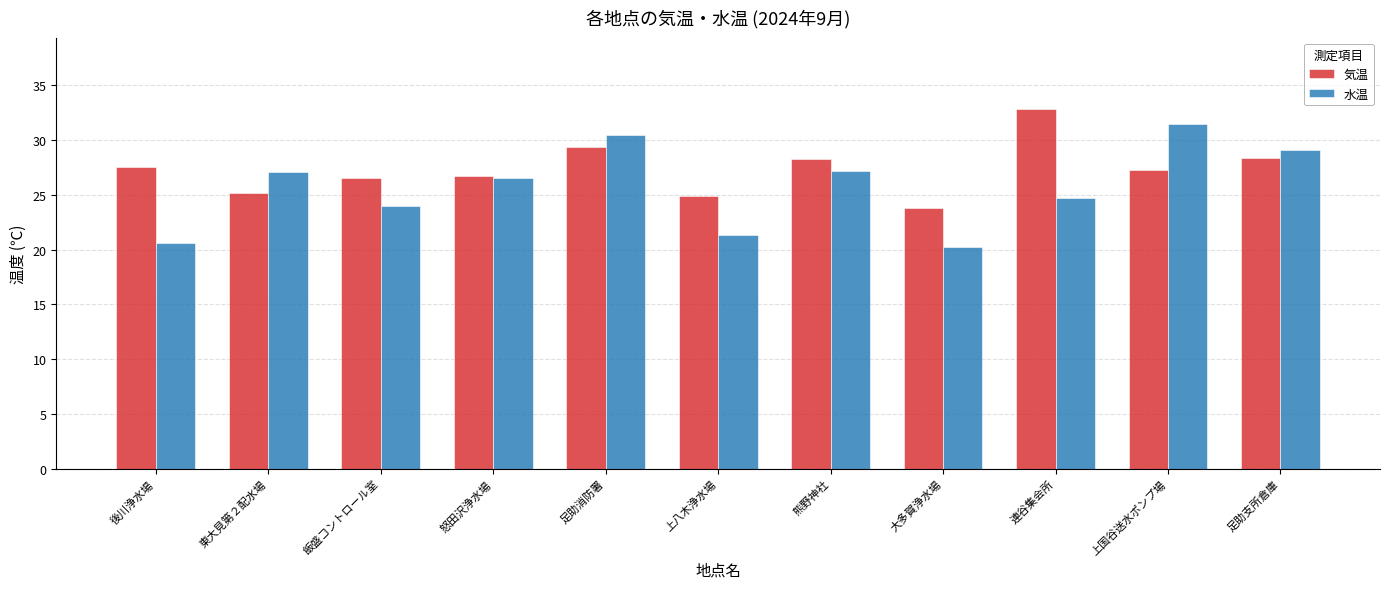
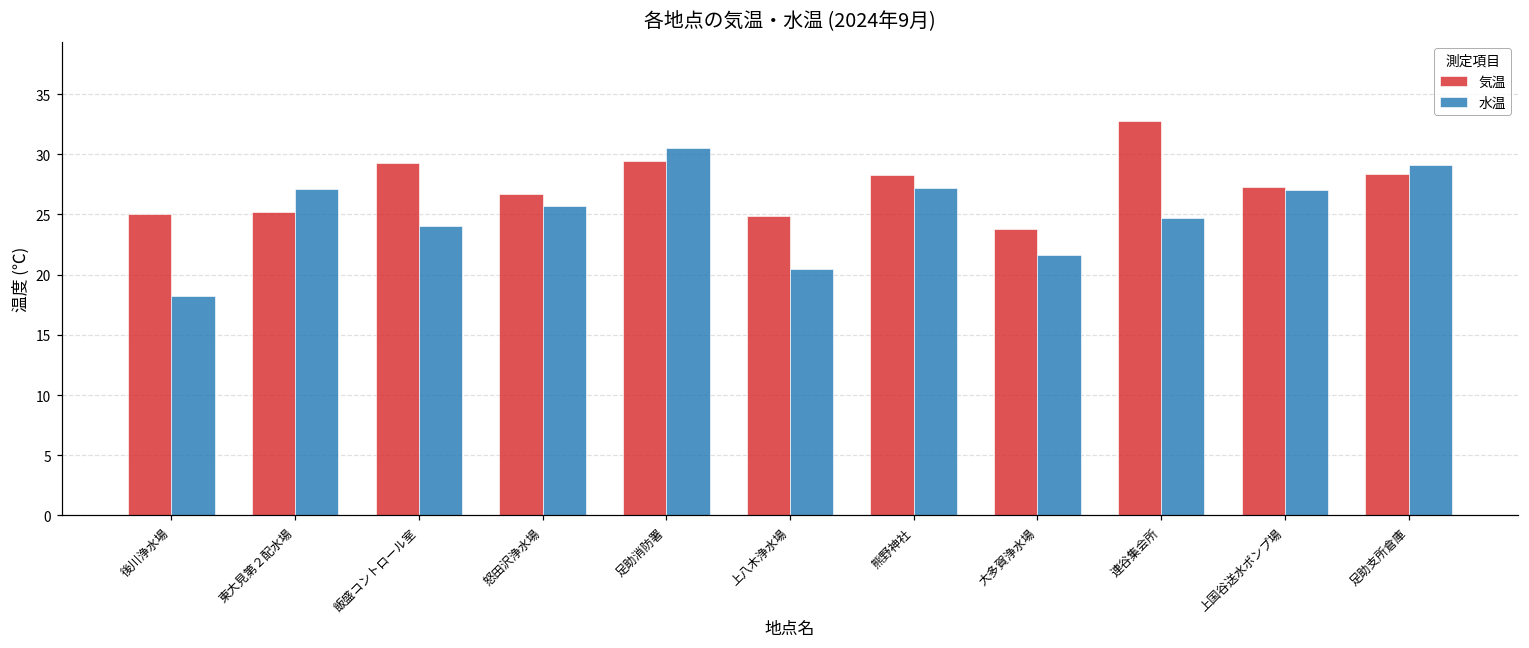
気温, 後川浄水場: 27.5 -> 25.0
水温, 後川浄水場: 20.6 -> 18.2
気温, 飯盛コントロール室: 26.5 -> 29.3
水温, 怒田沢浄水場: 26.5 -> 25.7
水温, 上八木浄水場: 21.3 -> 20.5
水温, 大多賀浄水場: 20.2 -> 21.6
水温, 上国谷送水ポンプ場: 31.5 -> 27.0
